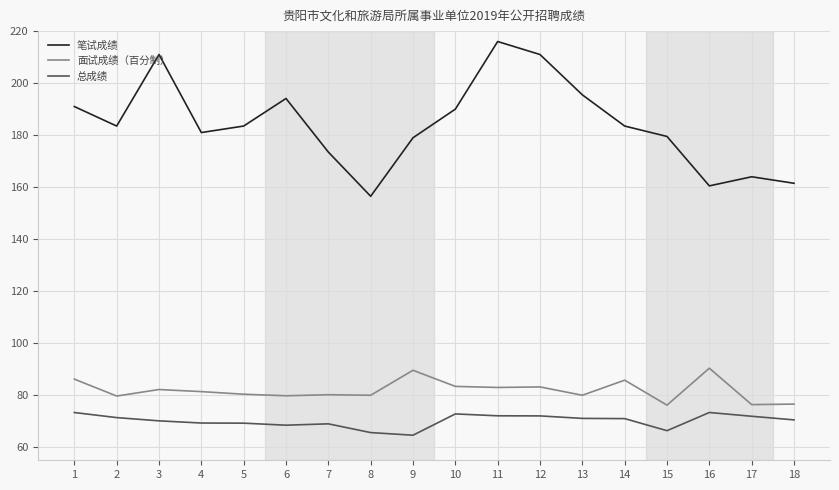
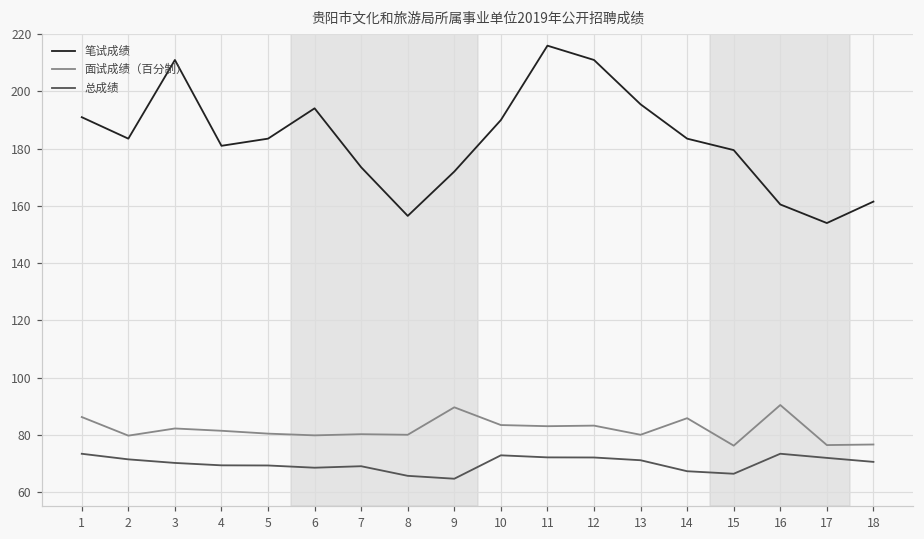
笔试成绩, 9: 179 -> 172
总成绩, 14: 71 -> 67
笔试成绩, 17: 164 -> 154
